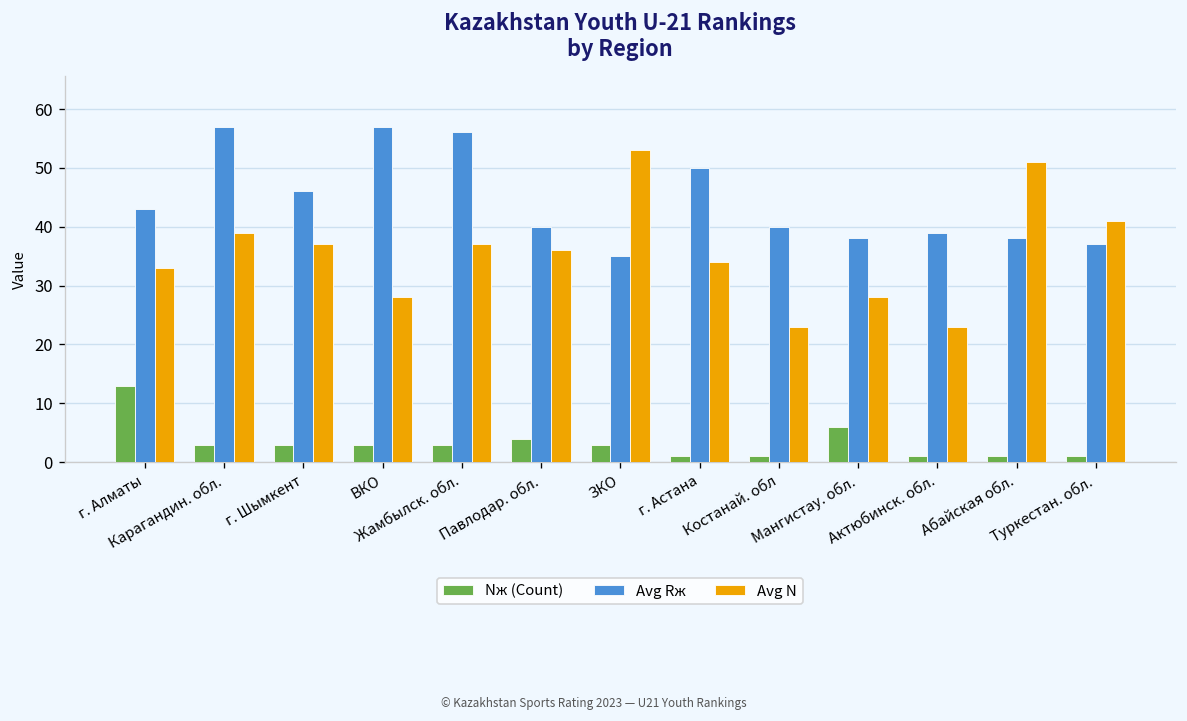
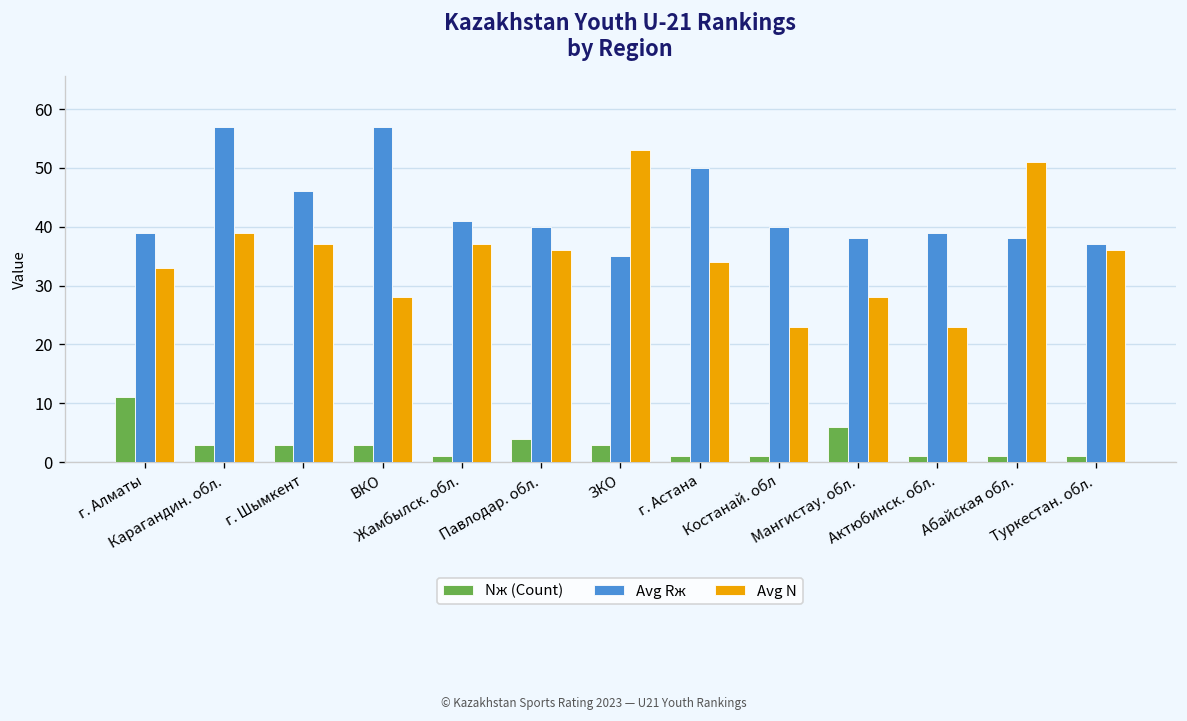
Nж (Count), г. Алматы: 13 -> 11
Avg Rж, г. Алматы: 43 -> 39
Nж (Count), Жамбылск. обл.: 3 -> 1
Avg Rж, Жамбылск. обл.: 56 -> 41
Avg N, Туркестан. обл.: 41 -> 36
